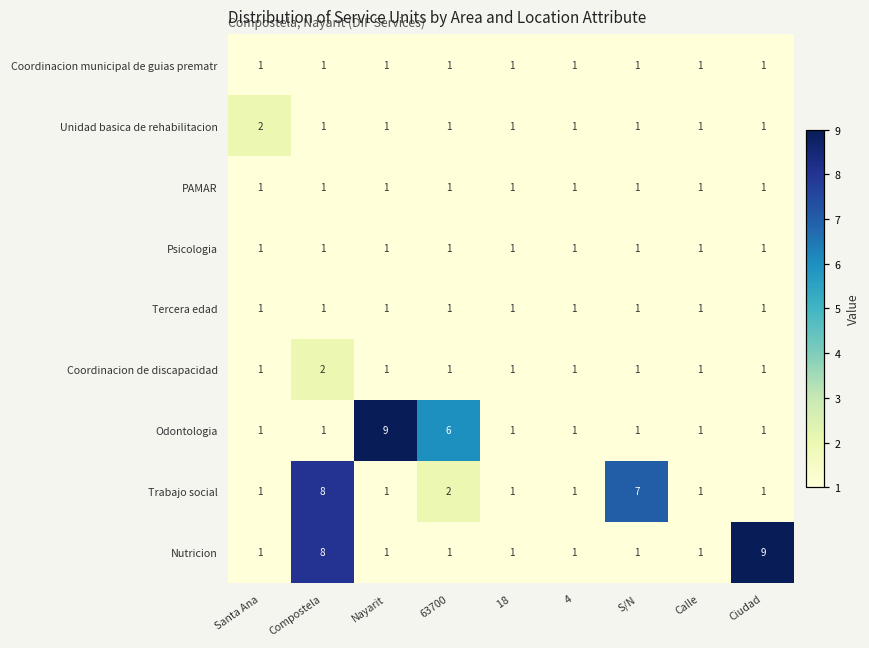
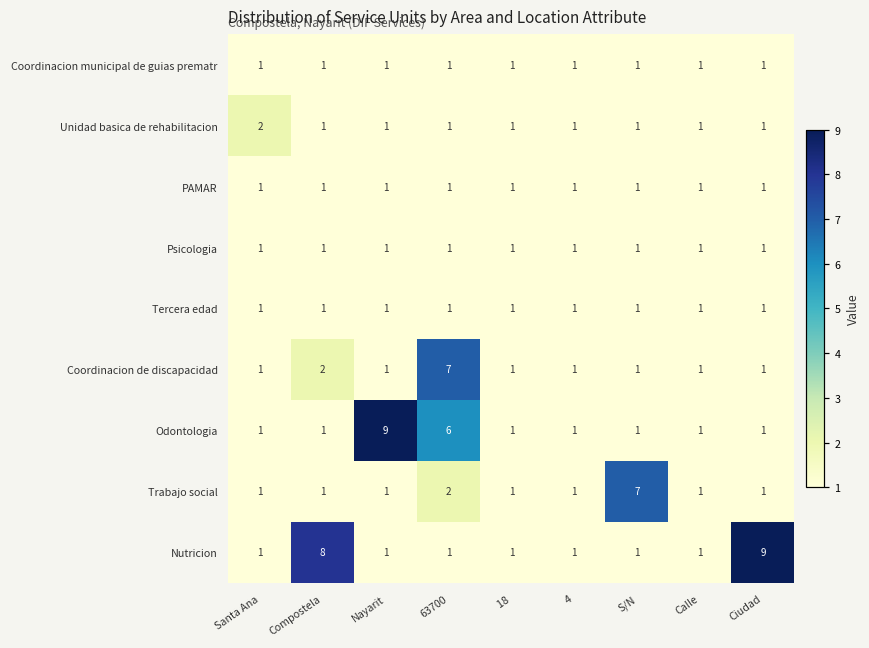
Coordinacion de discapacidad, 63700: 1 -> 7
Trabajo social, Compostela: 8 -> 1
